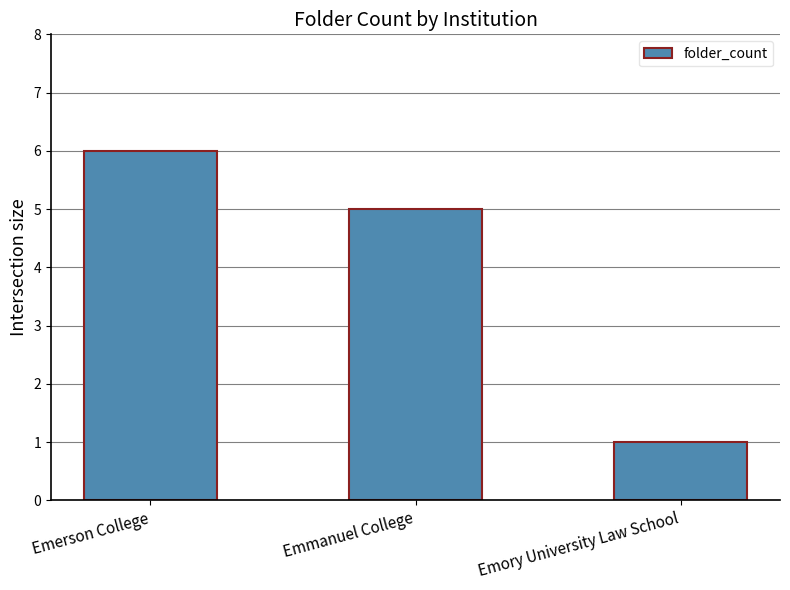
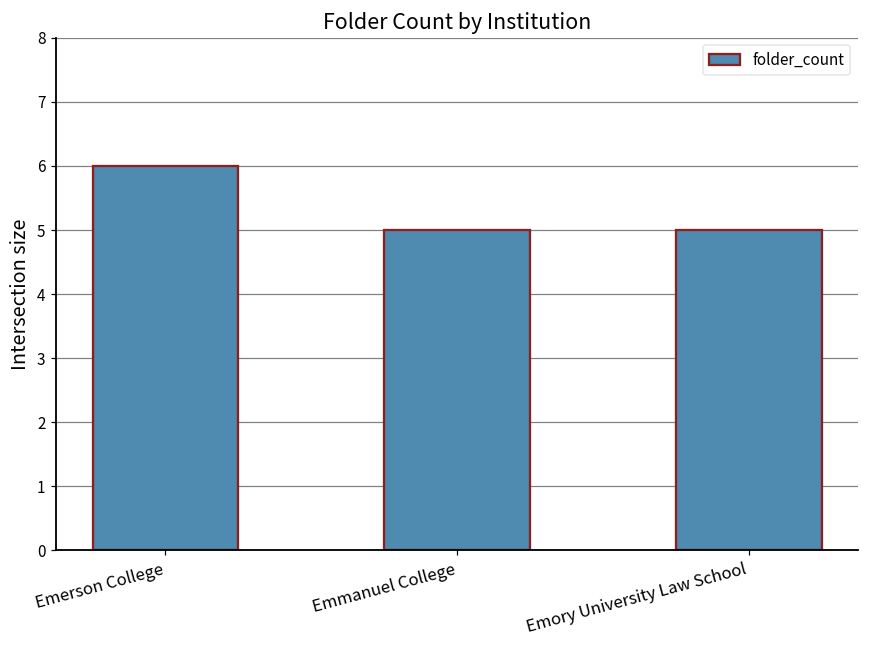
Emory University Law School: 1 -> 5
